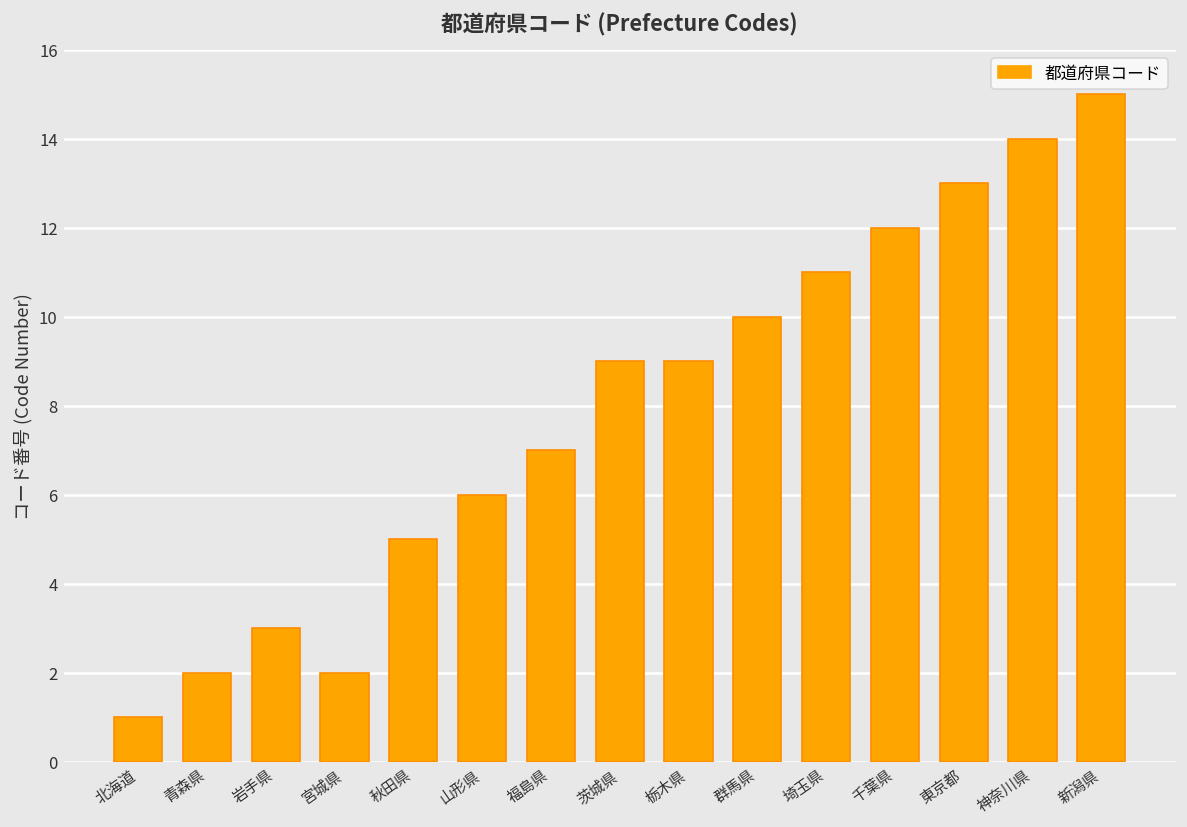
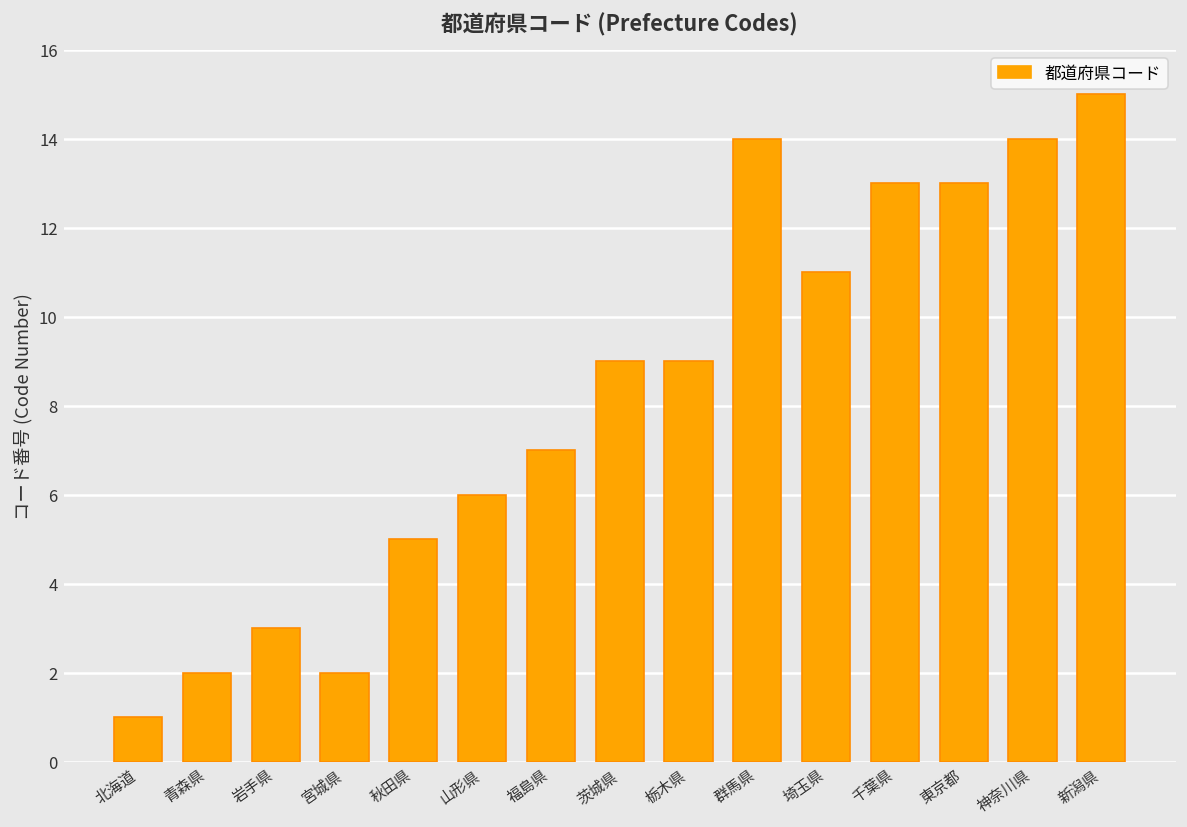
群馬県: 10 -> 14
千葉県: 12 -> 13
